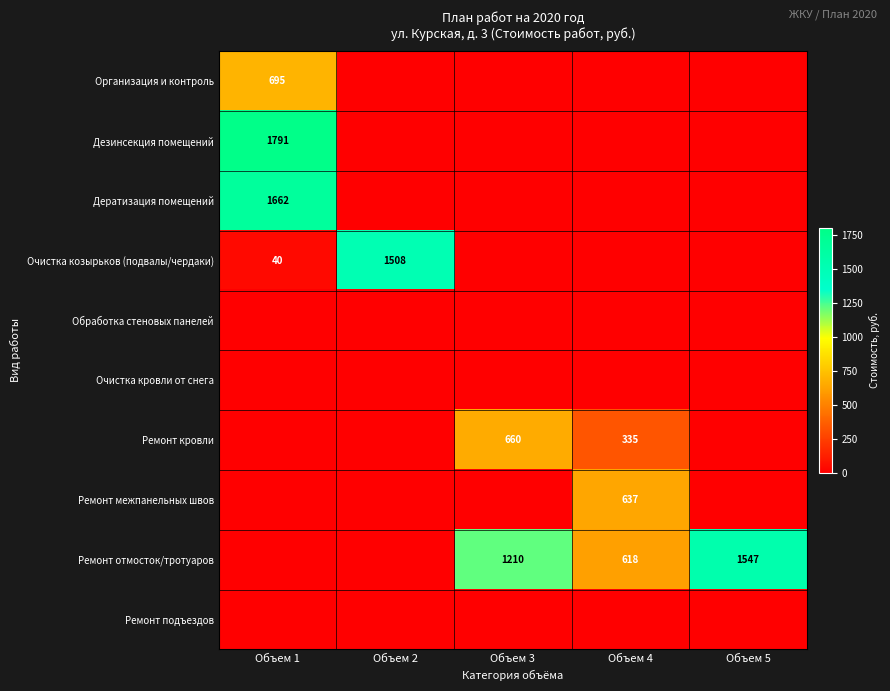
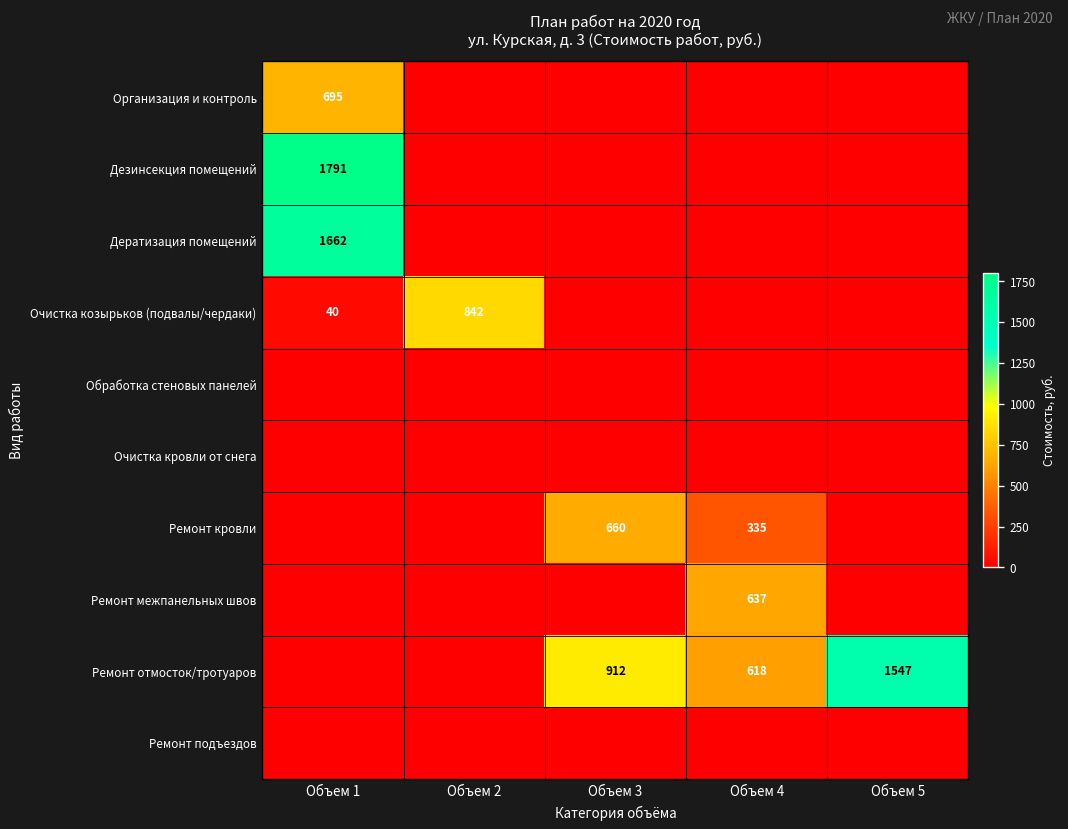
Очистка козырьков (подвалы/чердаки), Объем 2: 1508 -> 842
Ремонт отмосток/тротуаров, Объем 3: 1210 -> 912
